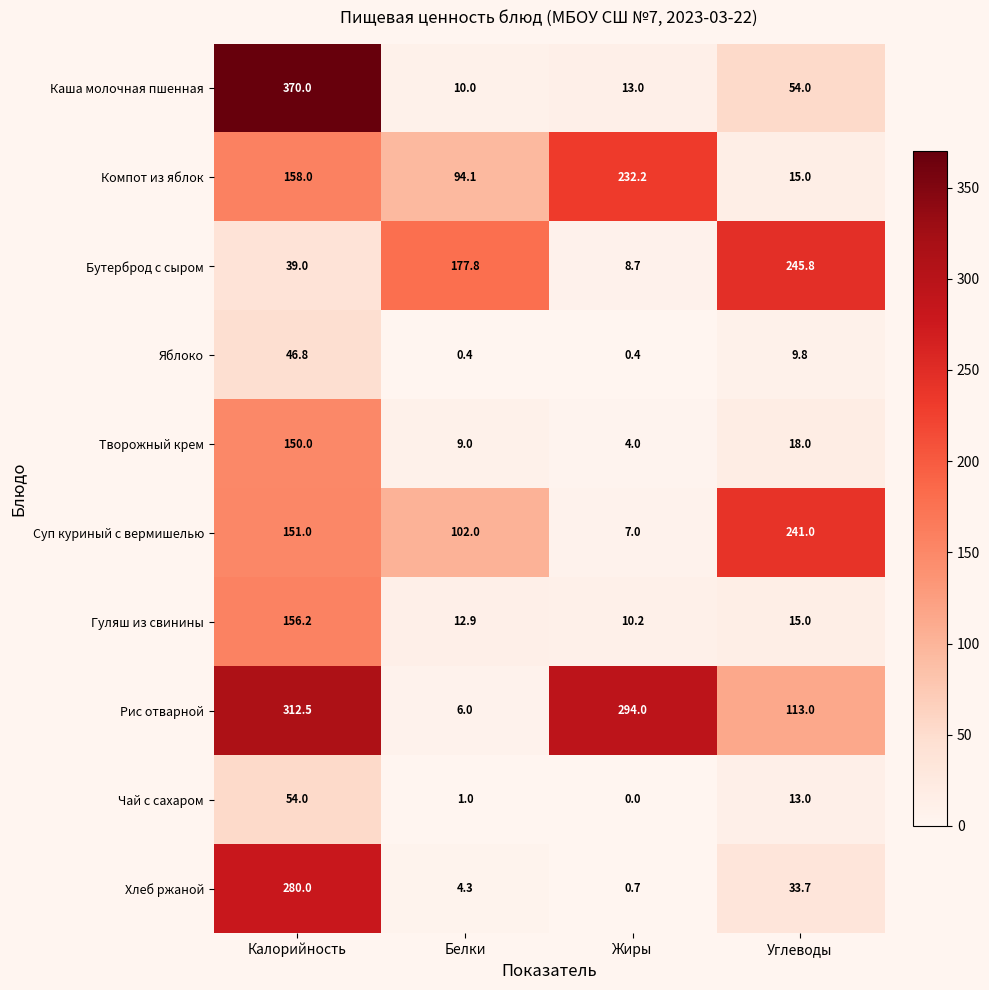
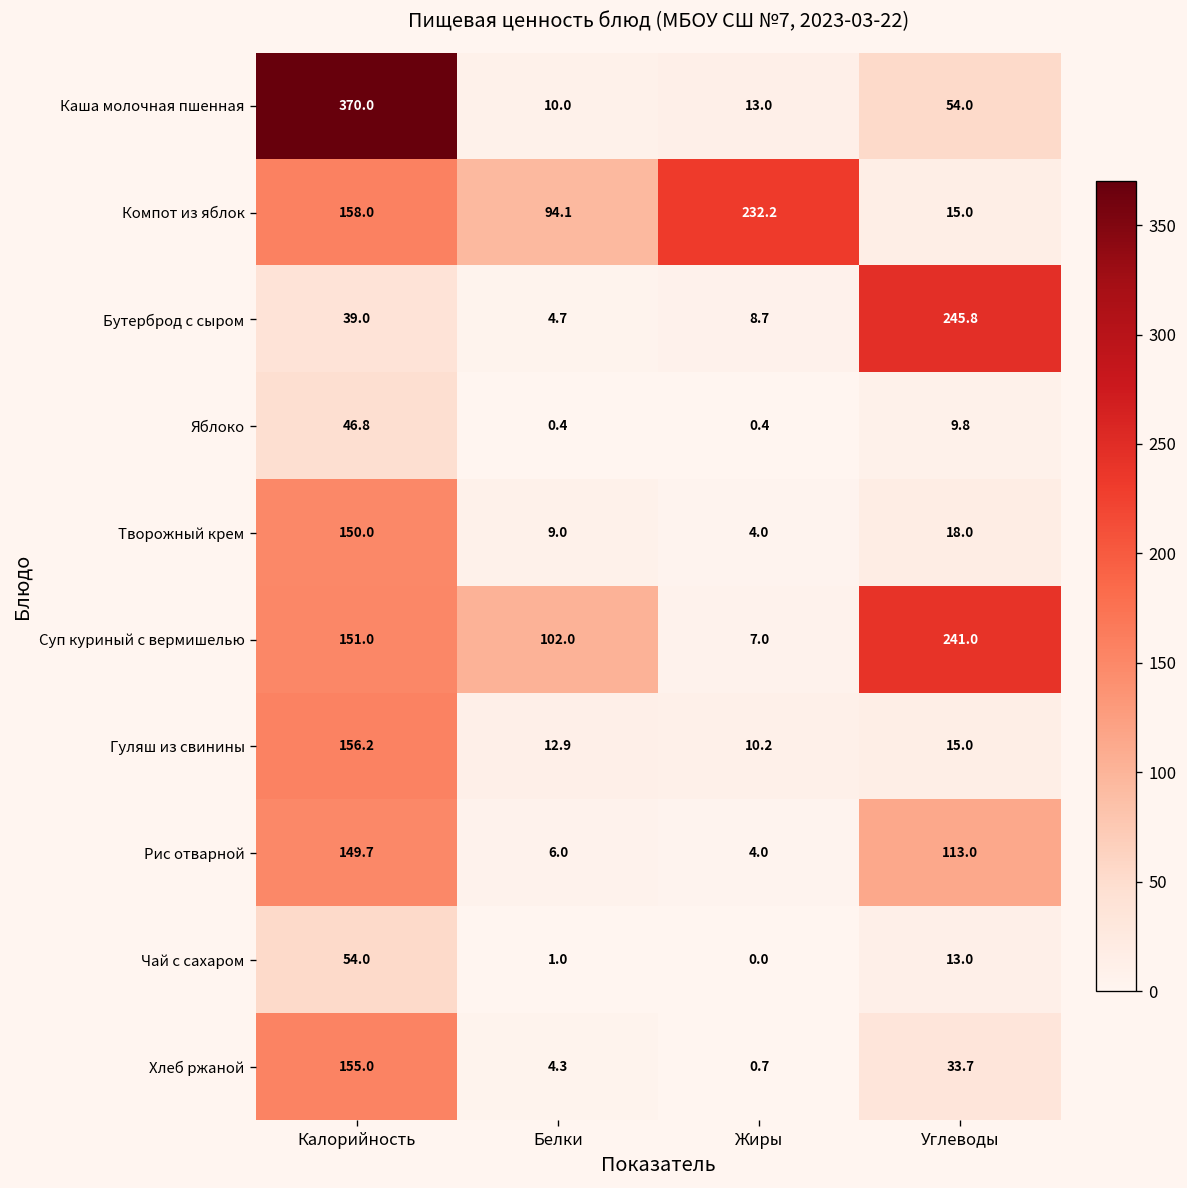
Бутерброд с сыром, Белки: 177.8 -> 4.7
Рис отварной, Калорийность: 312.5 -> 149.7
Рис отварной, Жиры: 294.0 -> 4.0
Хлеб ржаной, Калорийность: 280.0 -> 155.0
